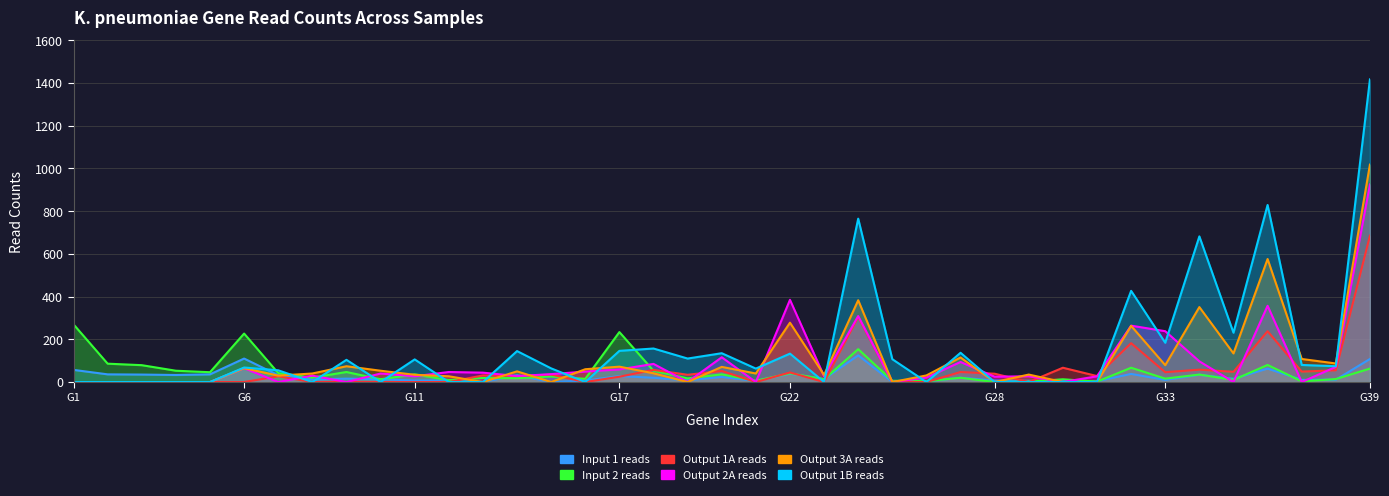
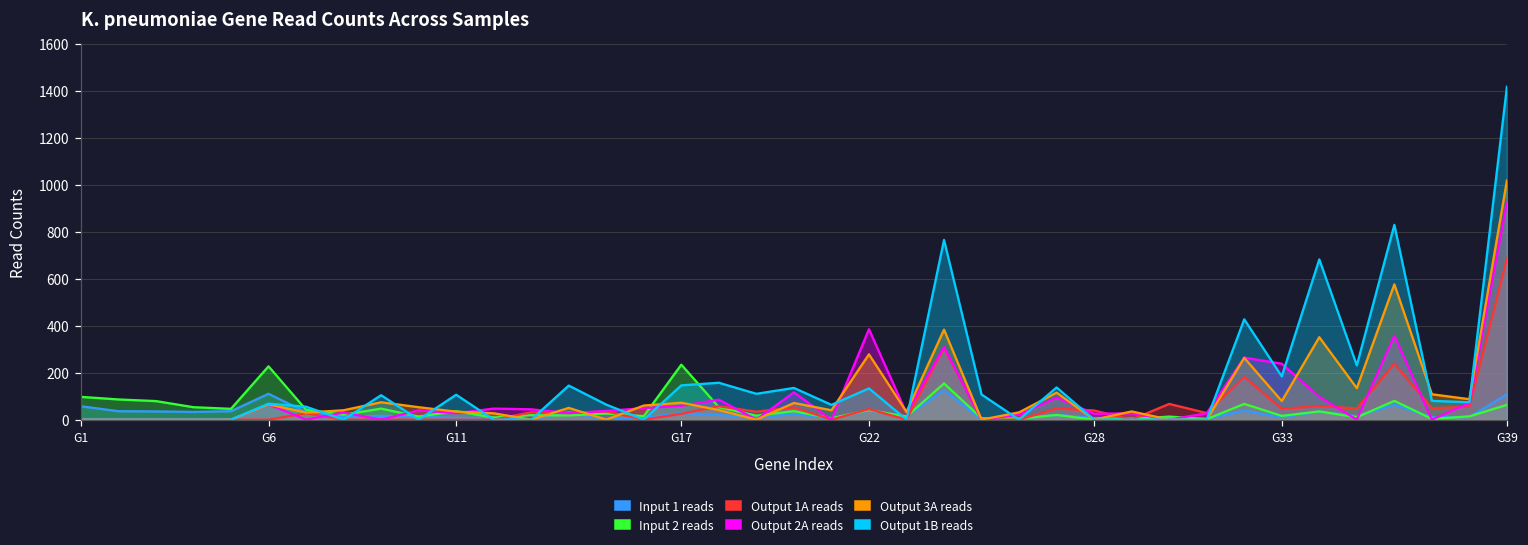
Input 2 reads, G1: 270 -> 100
